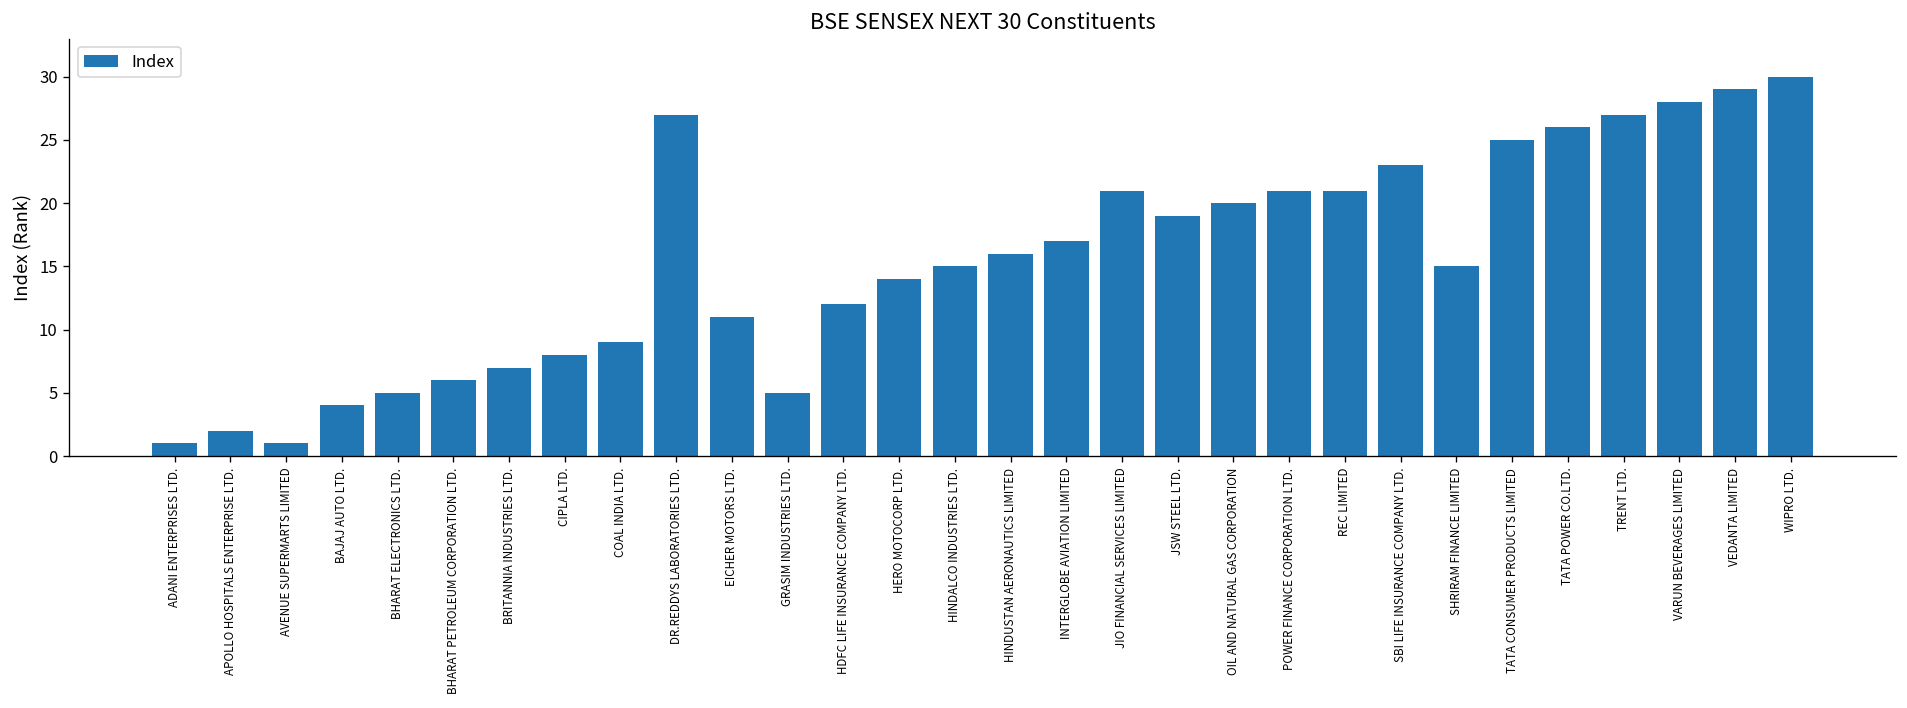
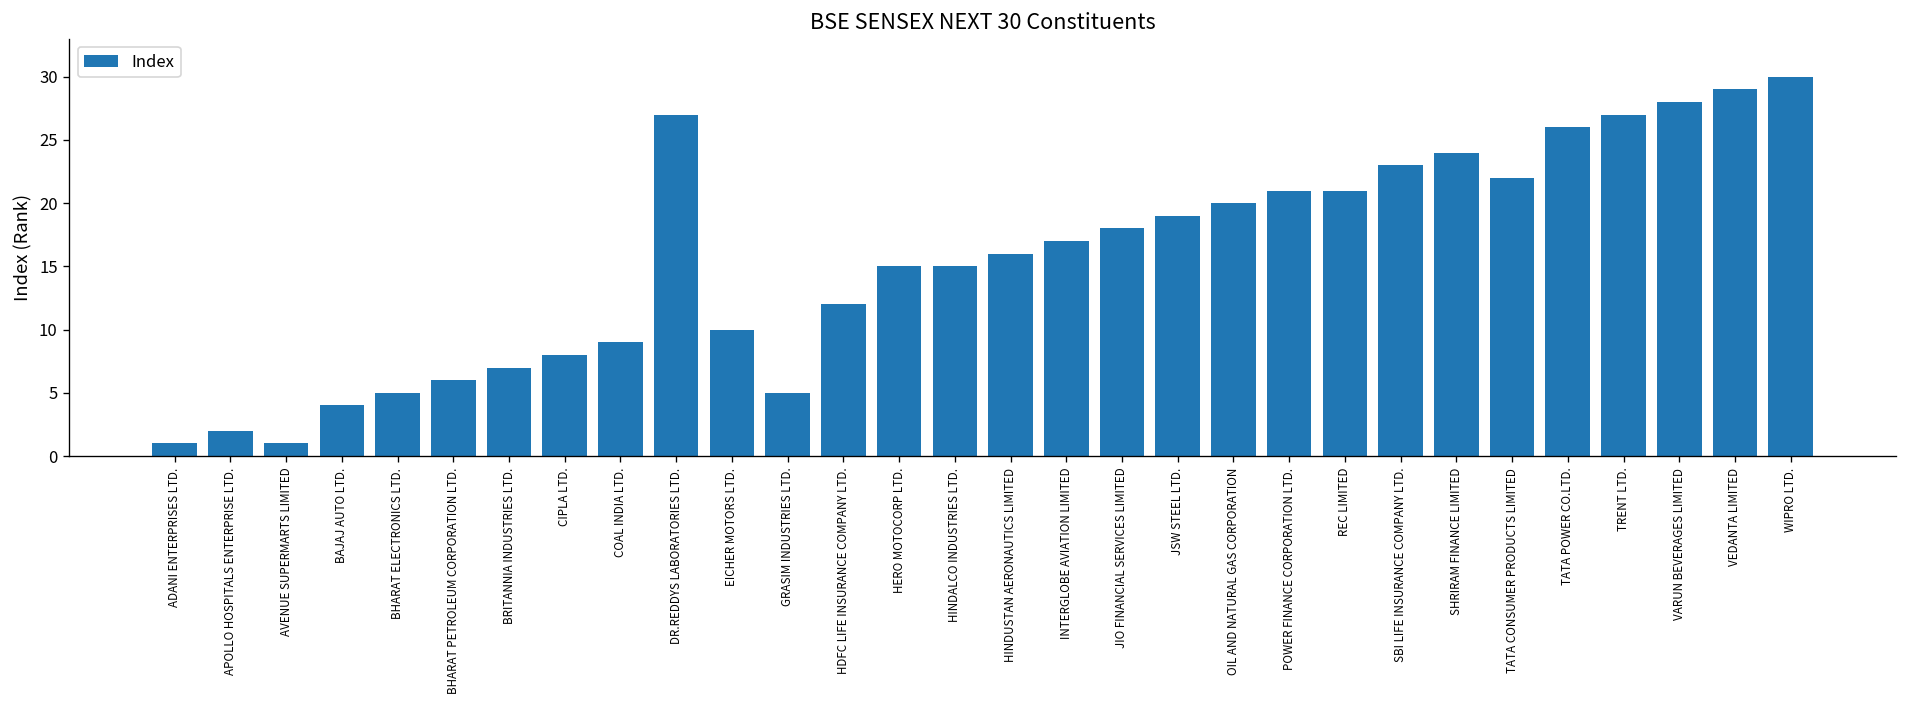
EICHER MOTORS LTD.: 11 -> 10
HERO MOTOCORP LTD.: 14 -> 15
JIO FINANCIAL SERVICES LIMITED: 21 -> 18
SHRIRAM FINANCE LIMITED: 15 -> 24
TATA CONSUMER PRODUCTS LIMITED: 25 -> 22
